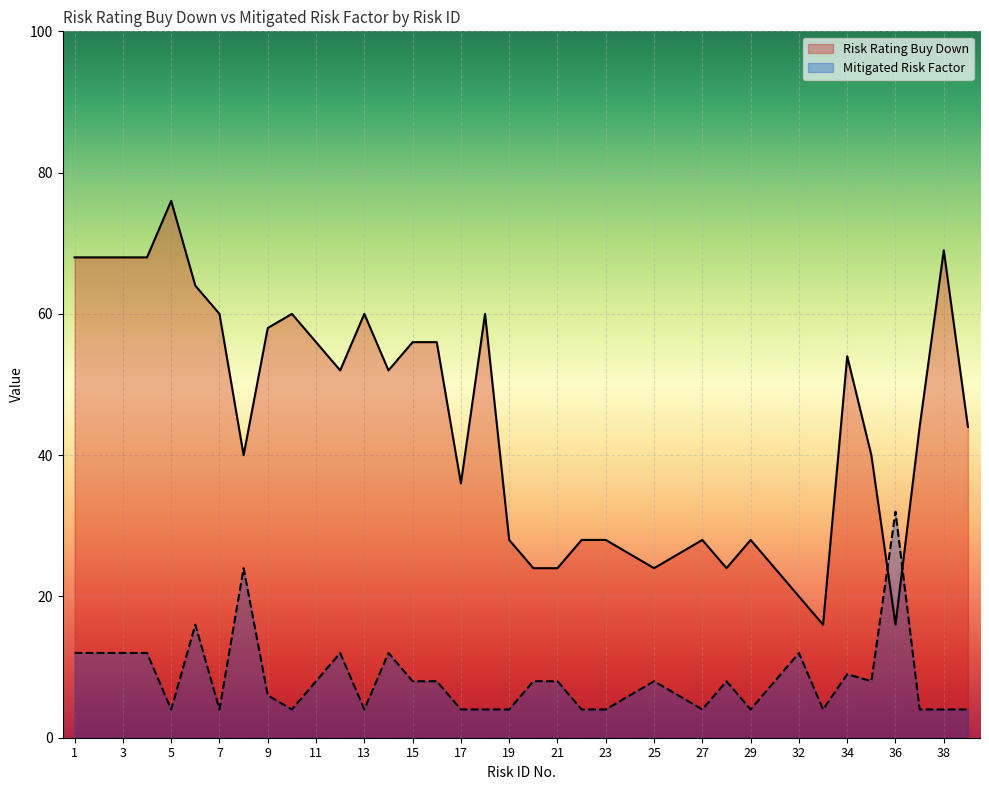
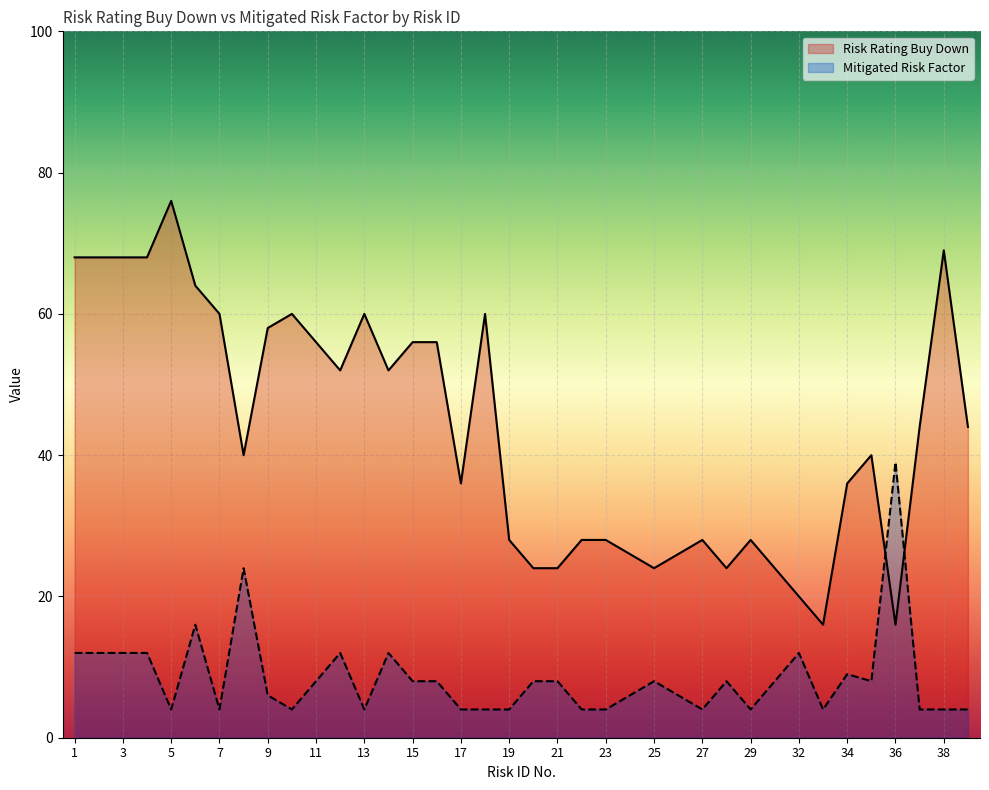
Risk Rating Buy Down, 34: 54 -> 36
Mitigated Risk Factor, 36: 32 -> 39
